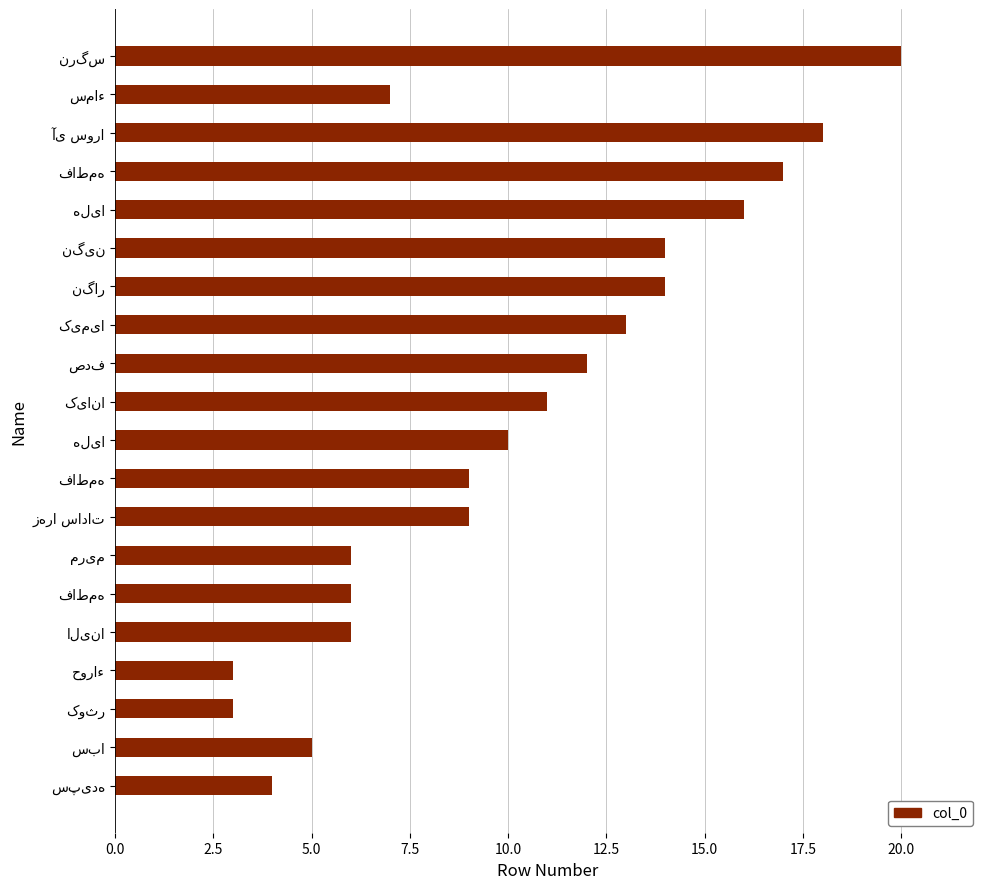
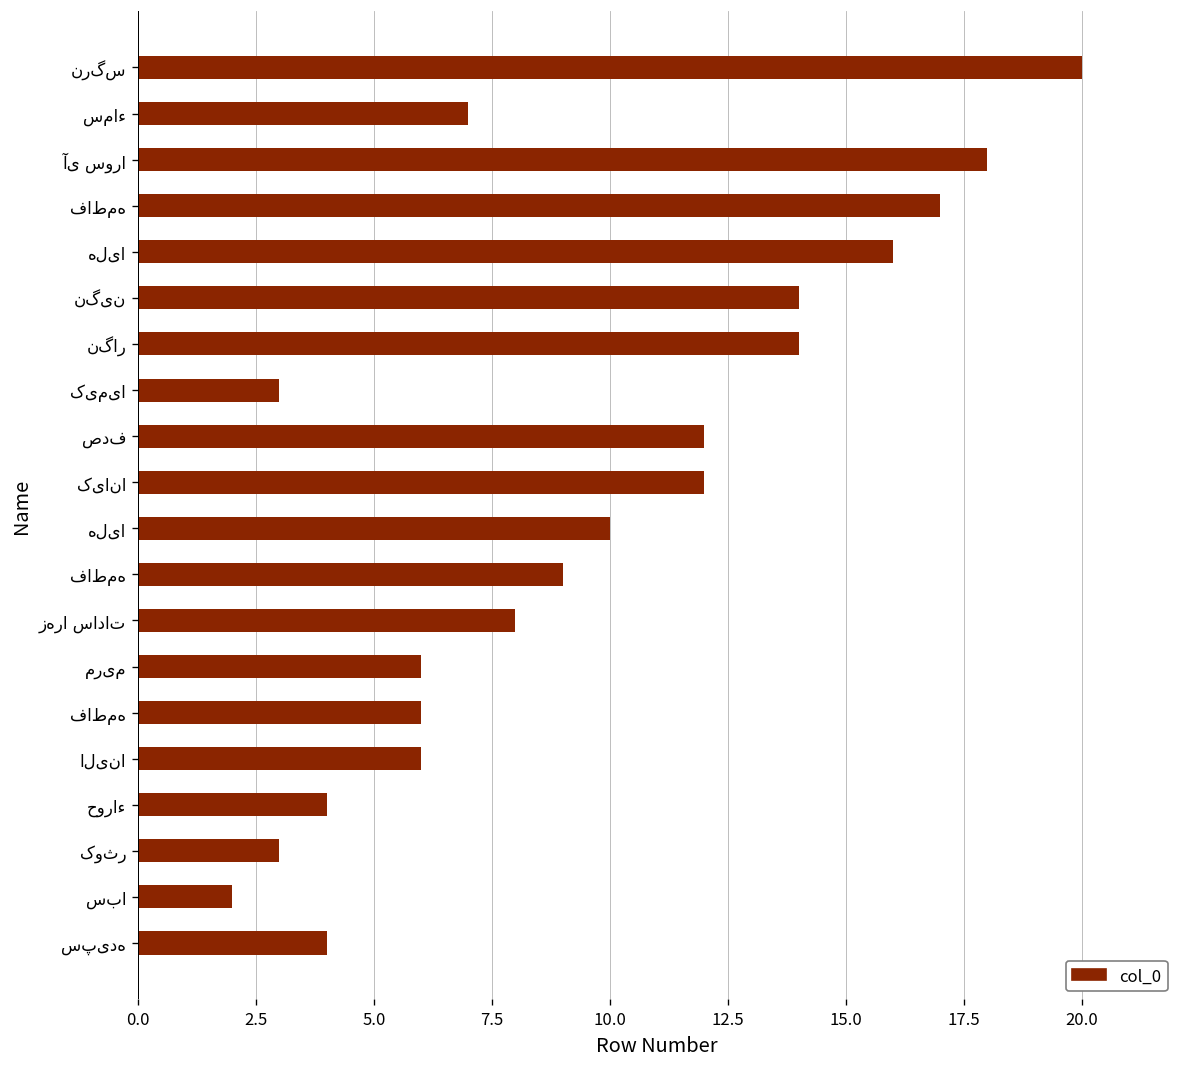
کیمیا: 13 -> 3
کیانا: 11 -> 12
زهرا سادات: 9 -> 8
حوراء: 3 -> 4
سبا: 5 -> 2
